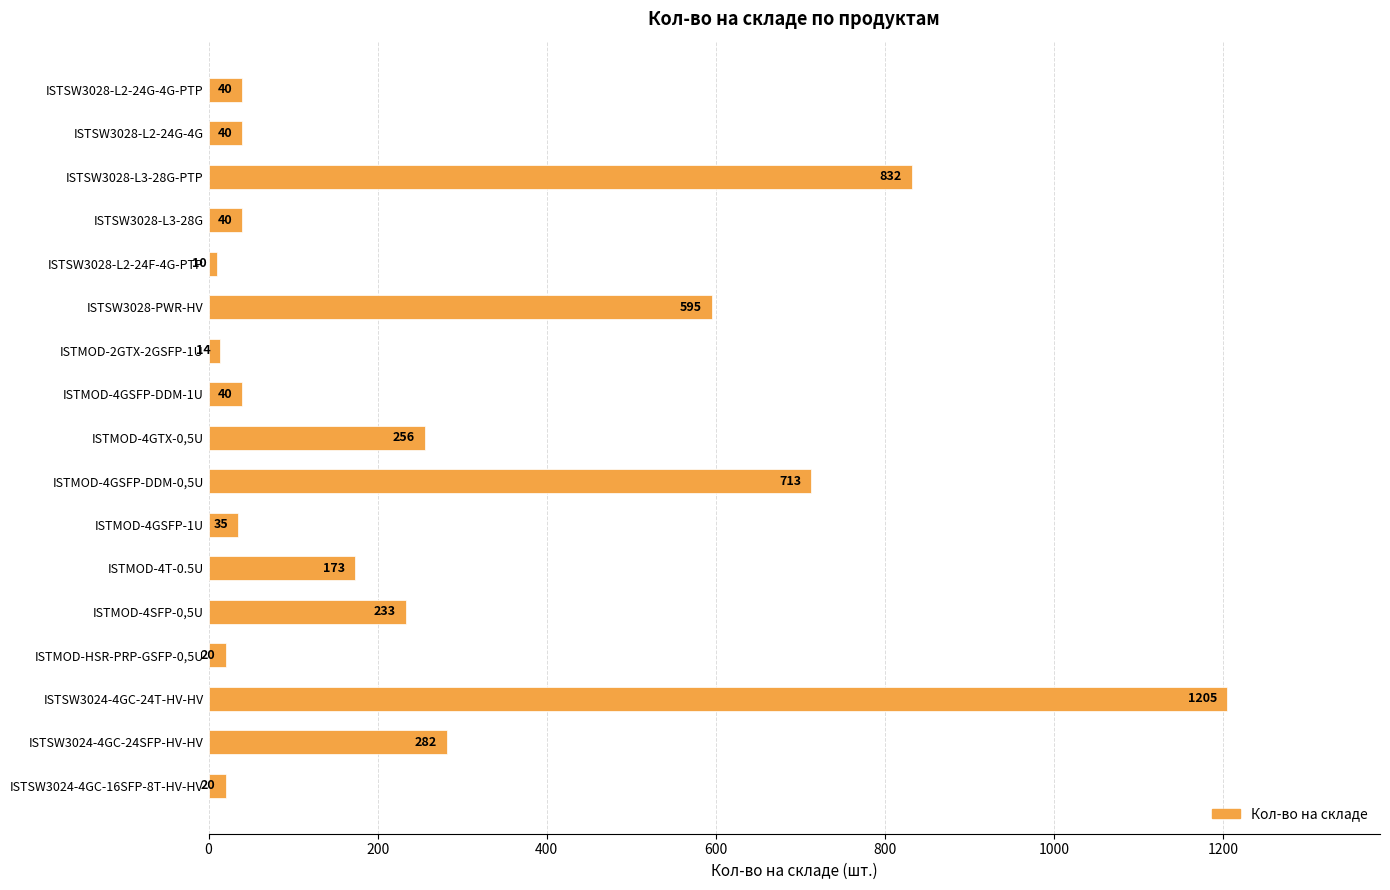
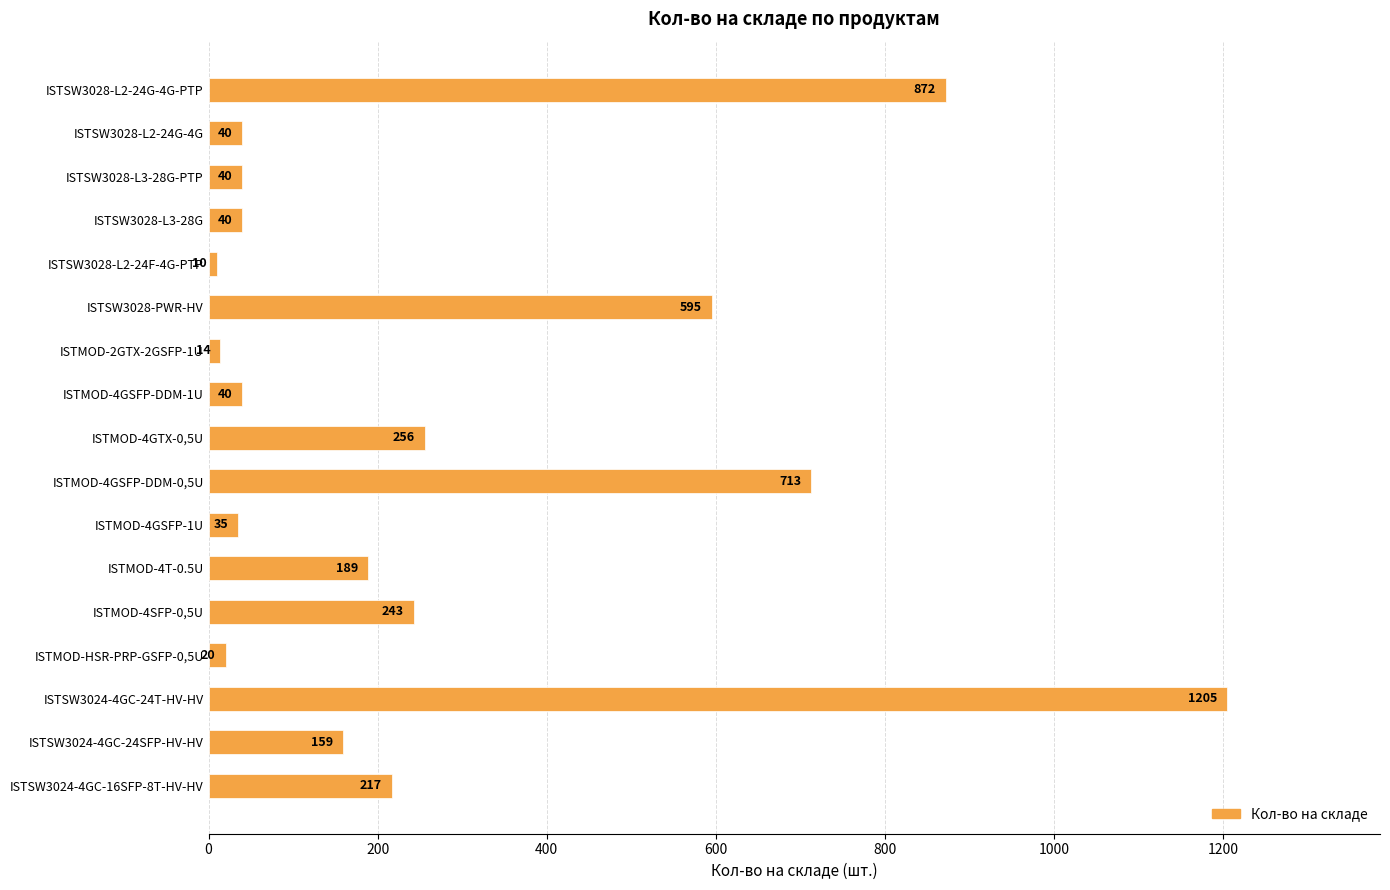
ISTSW3028-L2-24G-4G-PTP: 40 -> 872
ISTSW3028-L3-28G-PTP: 832 -> 40
ISTMOD-4T-0.5U: 173 -> 189
ISTMOD-4SFP-0,5U: 233 -> 243
ISTSW3024-4GC-24SFP-HV-HV: 282 -> 159
ISTSW3024-4GC-16SFP-8T-HV-HV: 20 -> 217
